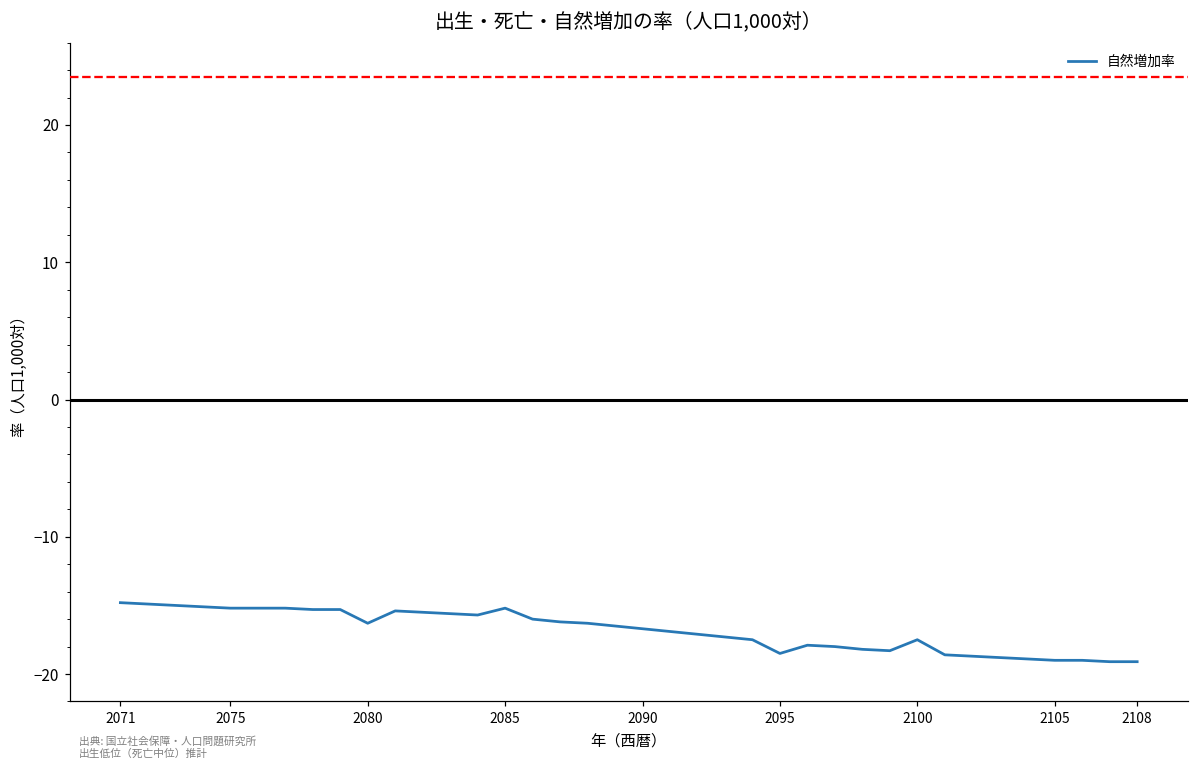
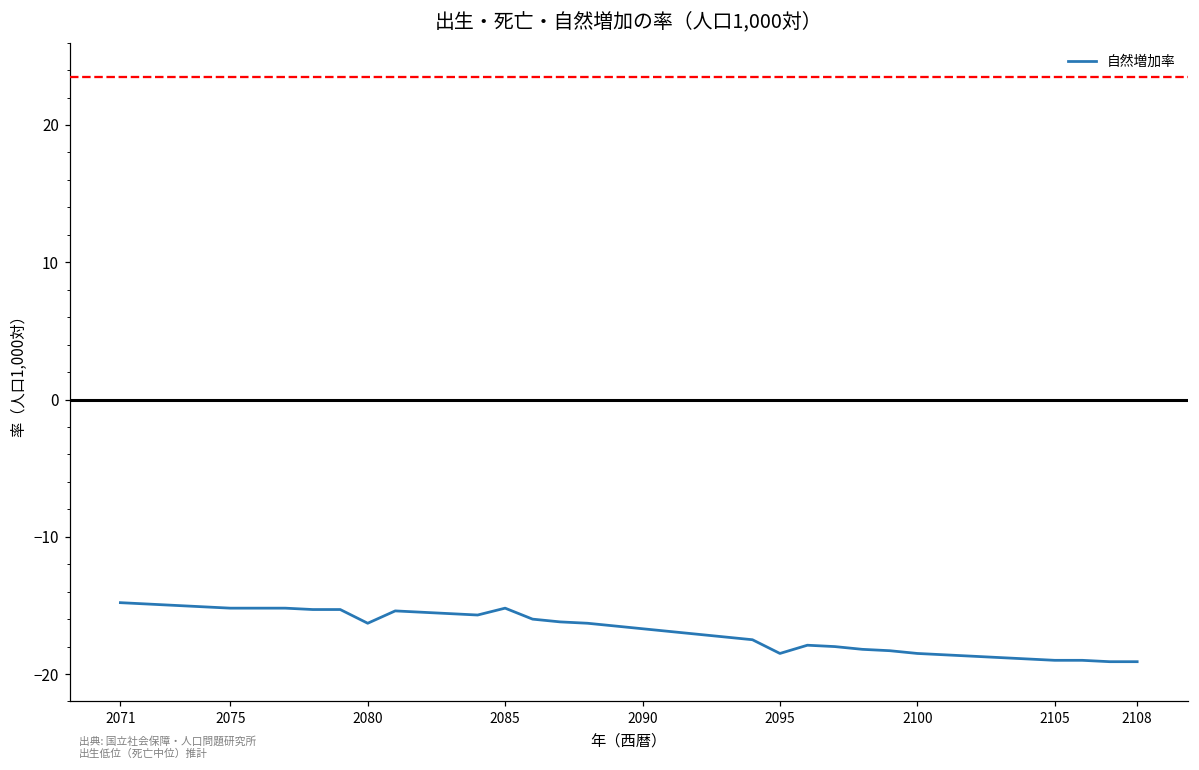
2100: -17.5 -> -18.5
